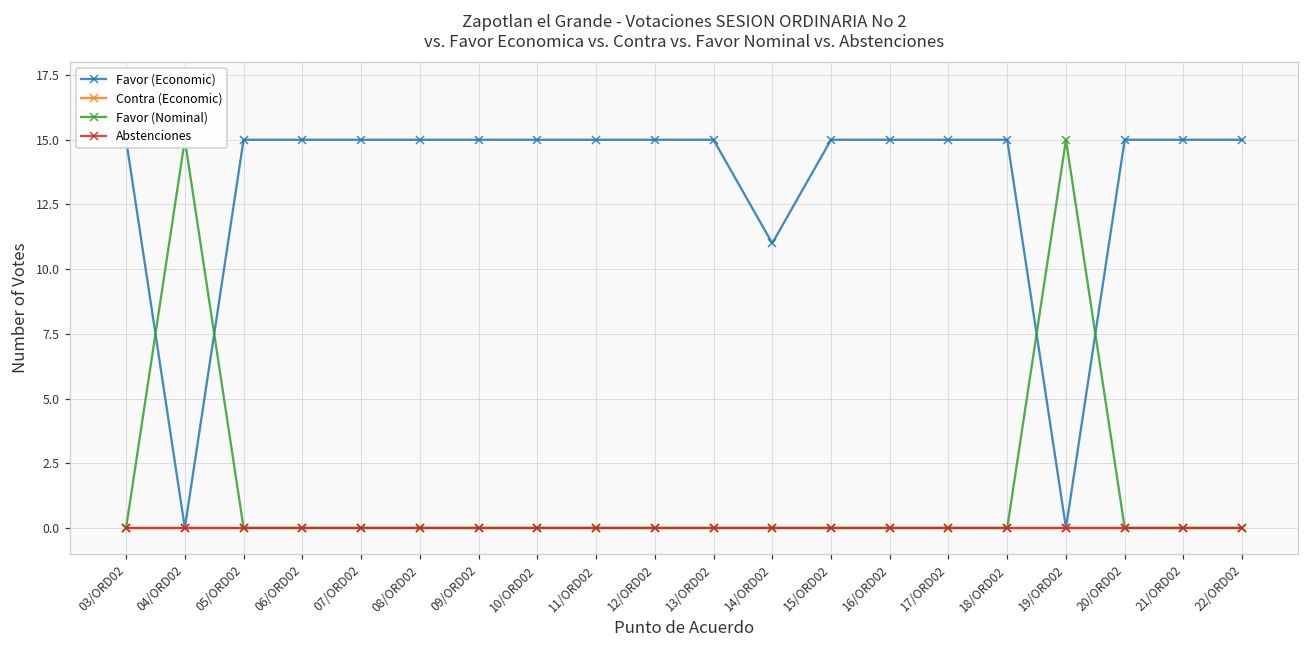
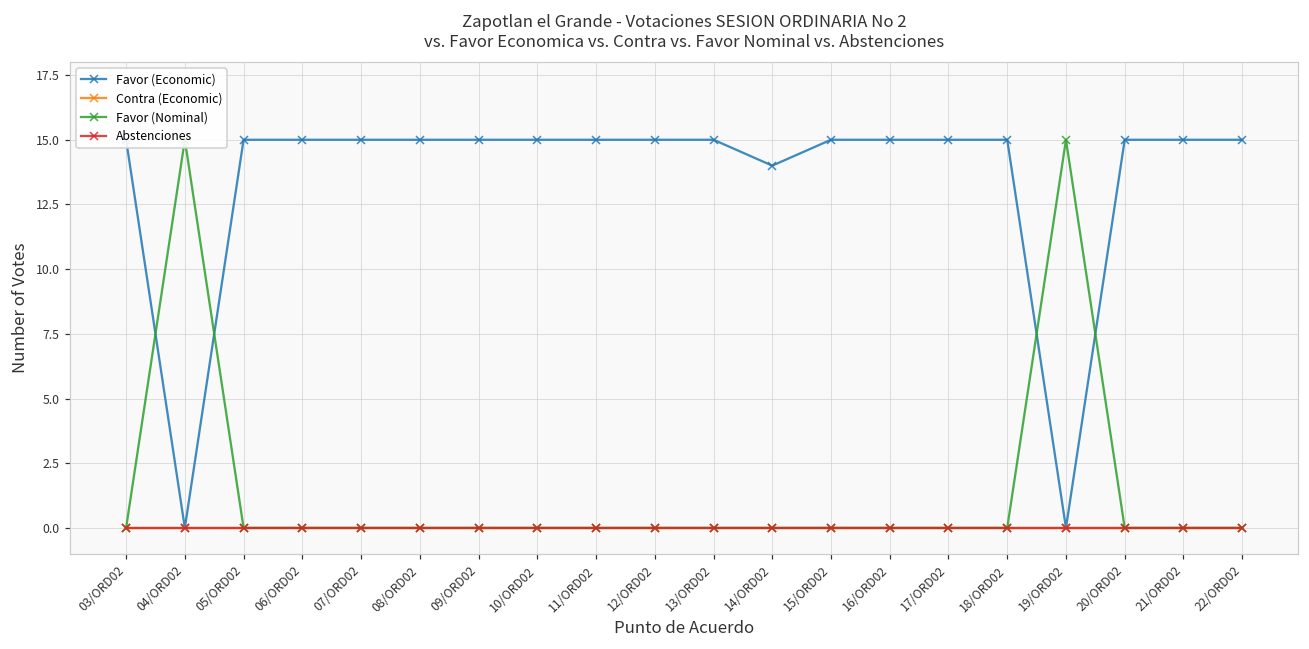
Favor (Economic), 14/ORD02: 11 -> 14
